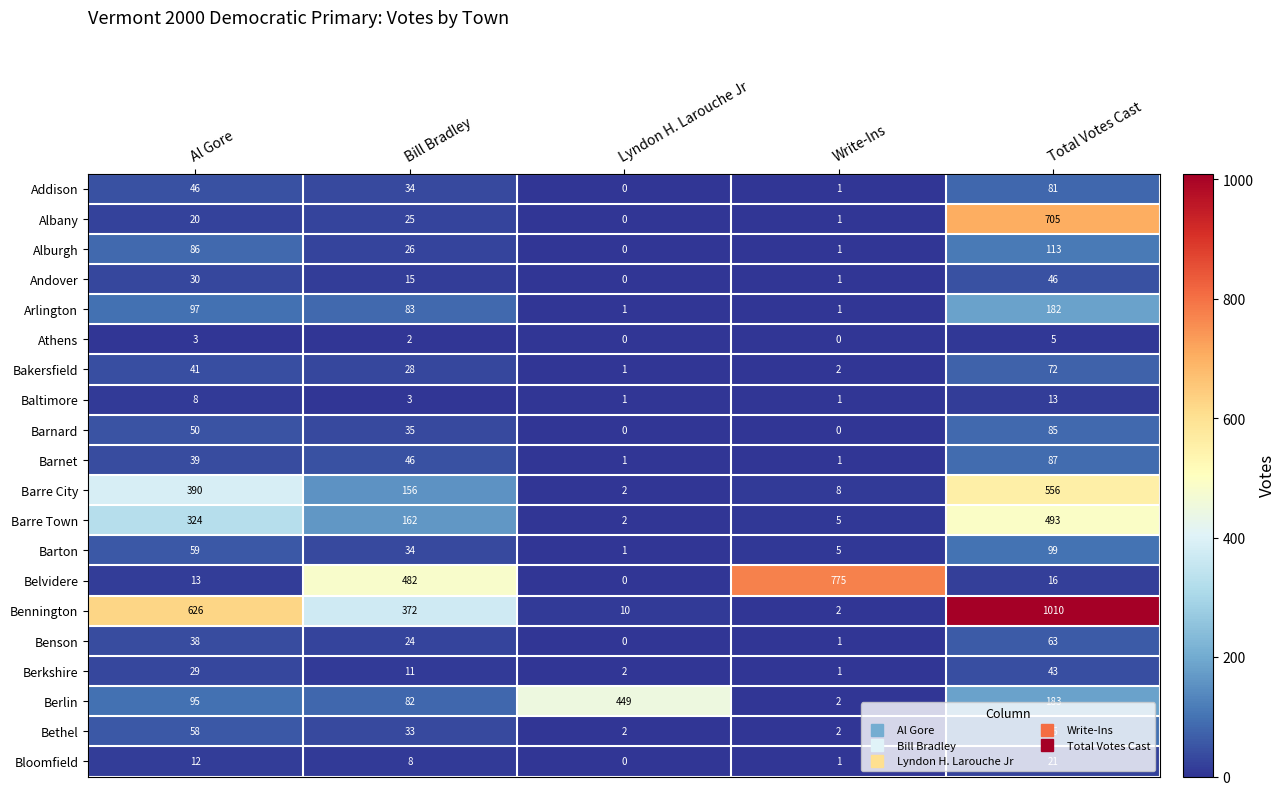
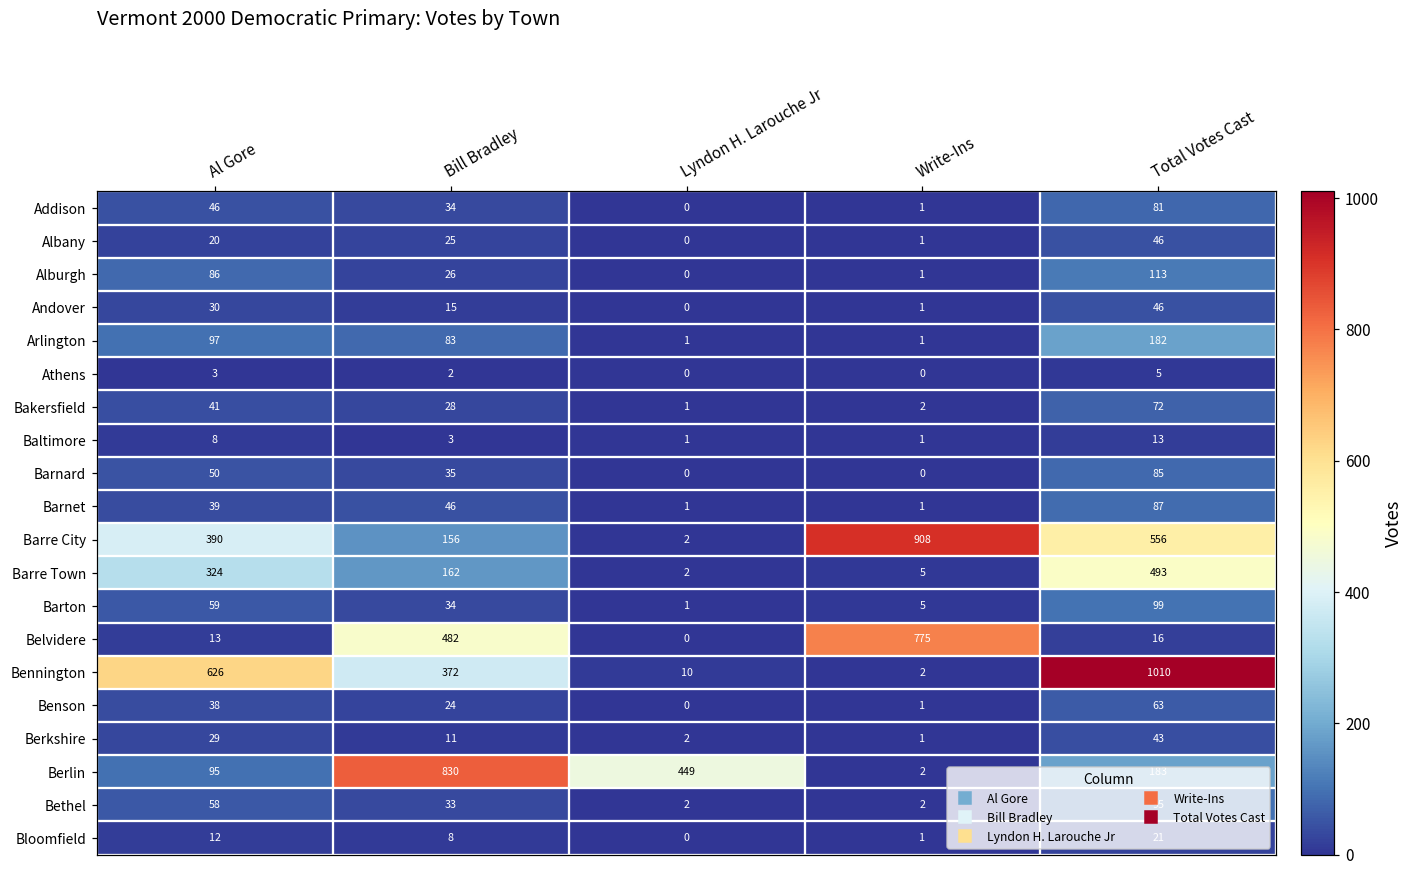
Albany, Total Votes Cast: 705 -> 46
Barre City, Write-Ins: 8 -> 908
Berlin, Bill Bradley: 82 -> 830
